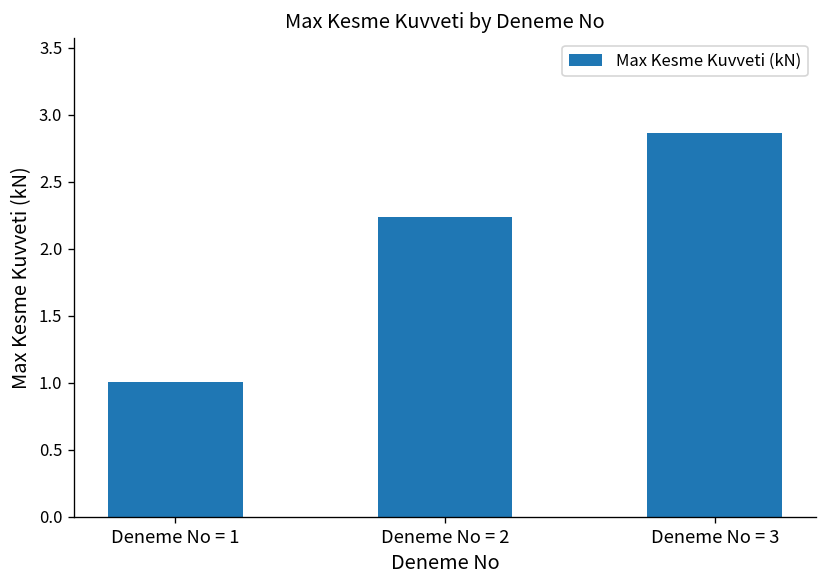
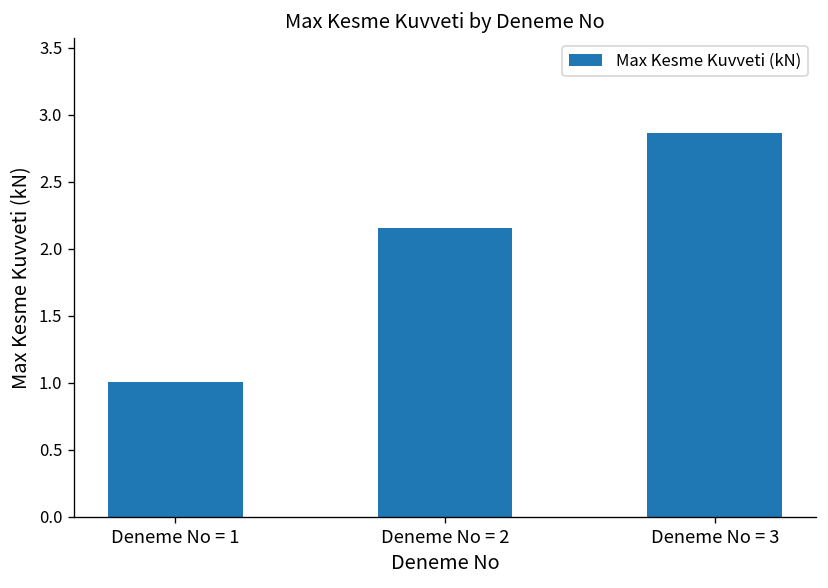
Deneme No = 2: 2.24 -> 2.15
